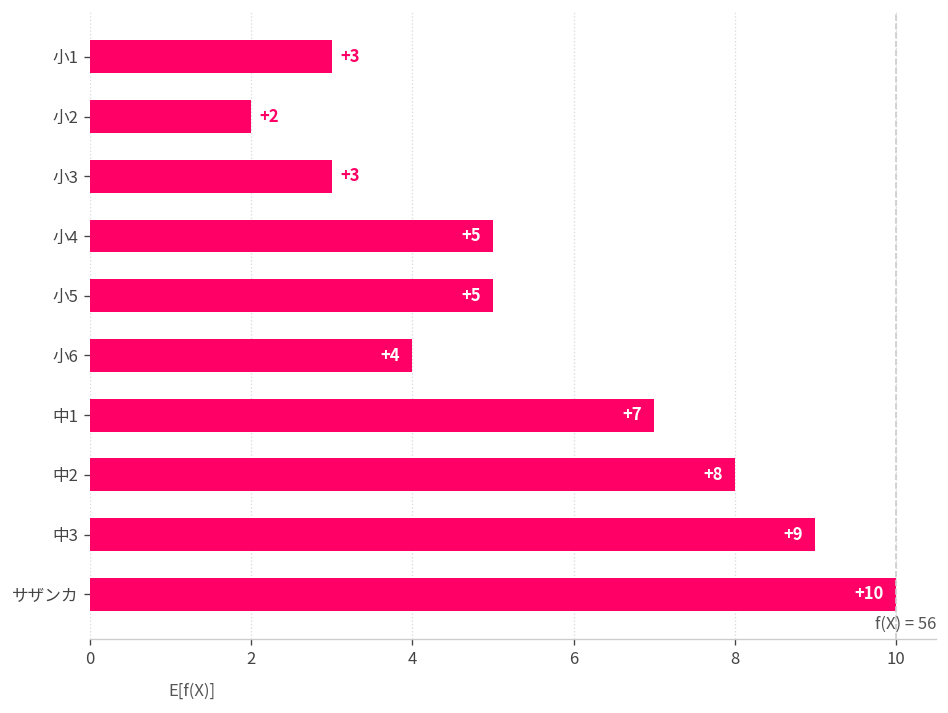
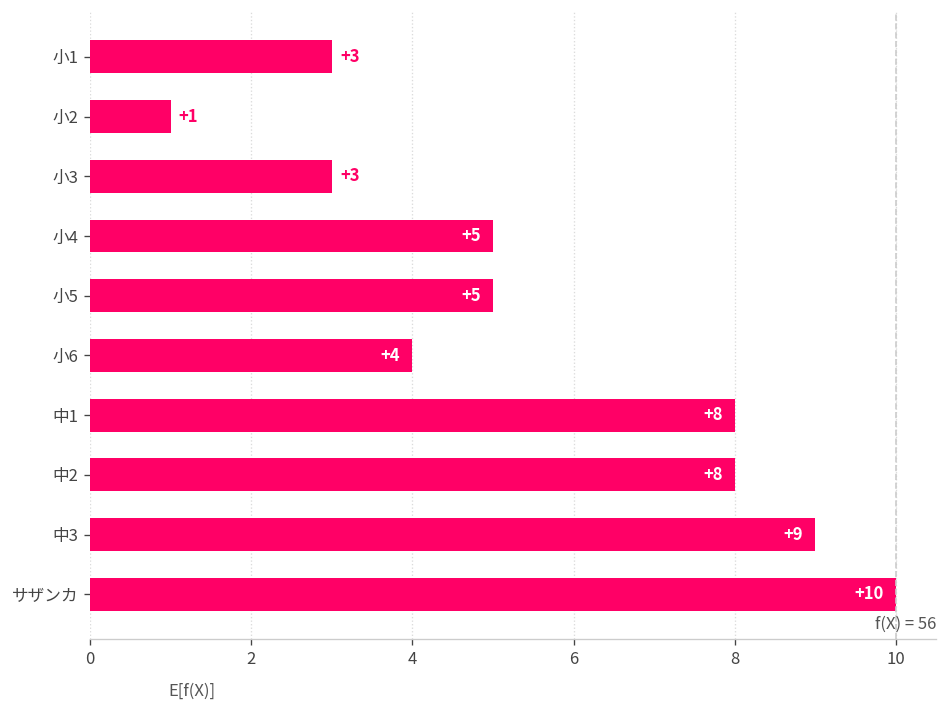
小2: +2 -> +1
中1: +7 -> +8
